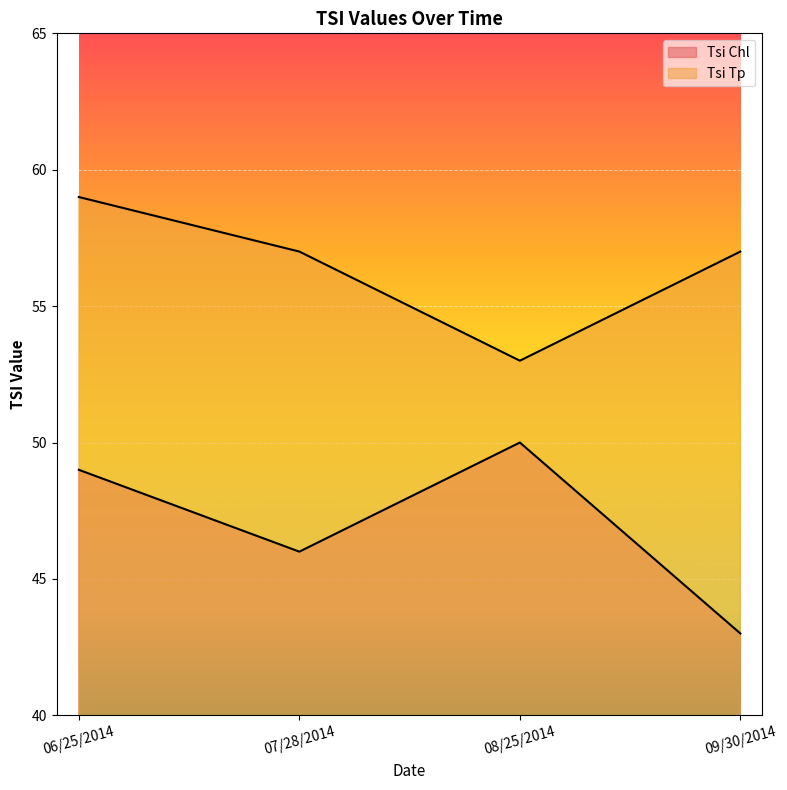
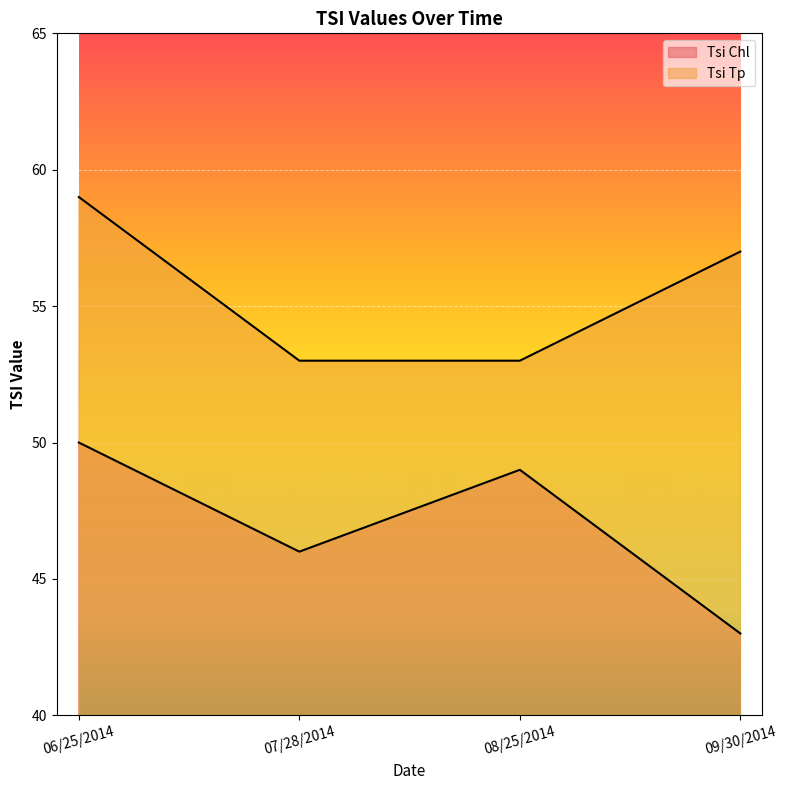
Tsi Chl, 06/25/2014: 49 -> 50
Tsi Tp, 07/28/2014: 57 -> 53
Tsi Chl, 08/25/2014: 50 -> 49
